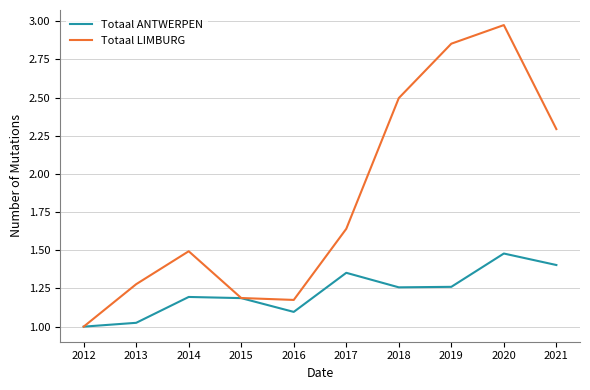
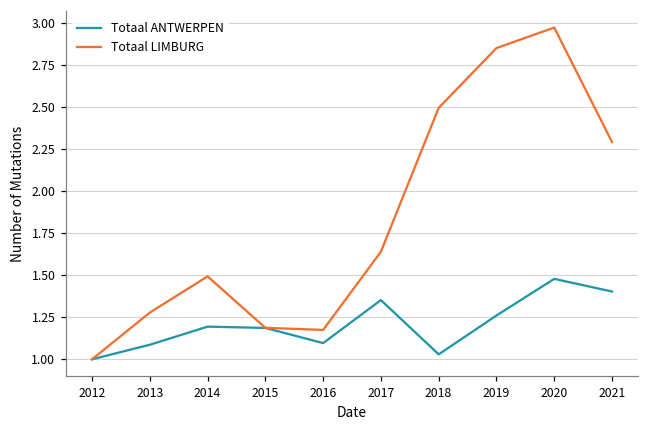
Totaal ANTWERPEN, 2013: 1.03 -> 1.09
Totaal ANTWERPEN, 2018: 1.26 -> 1.03
